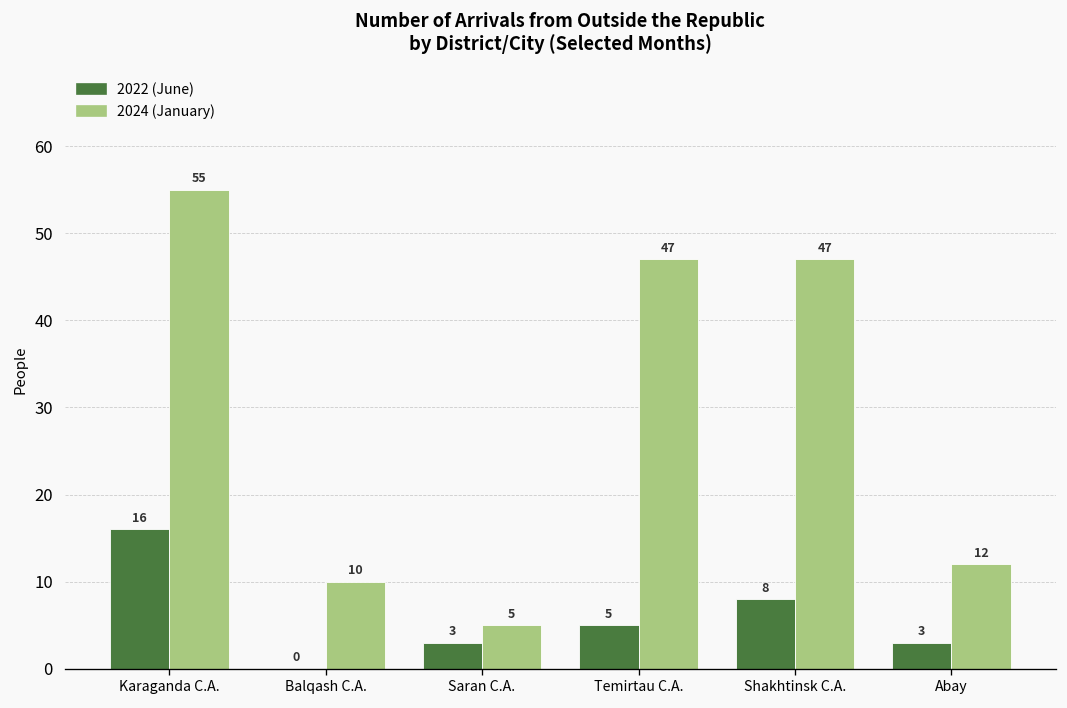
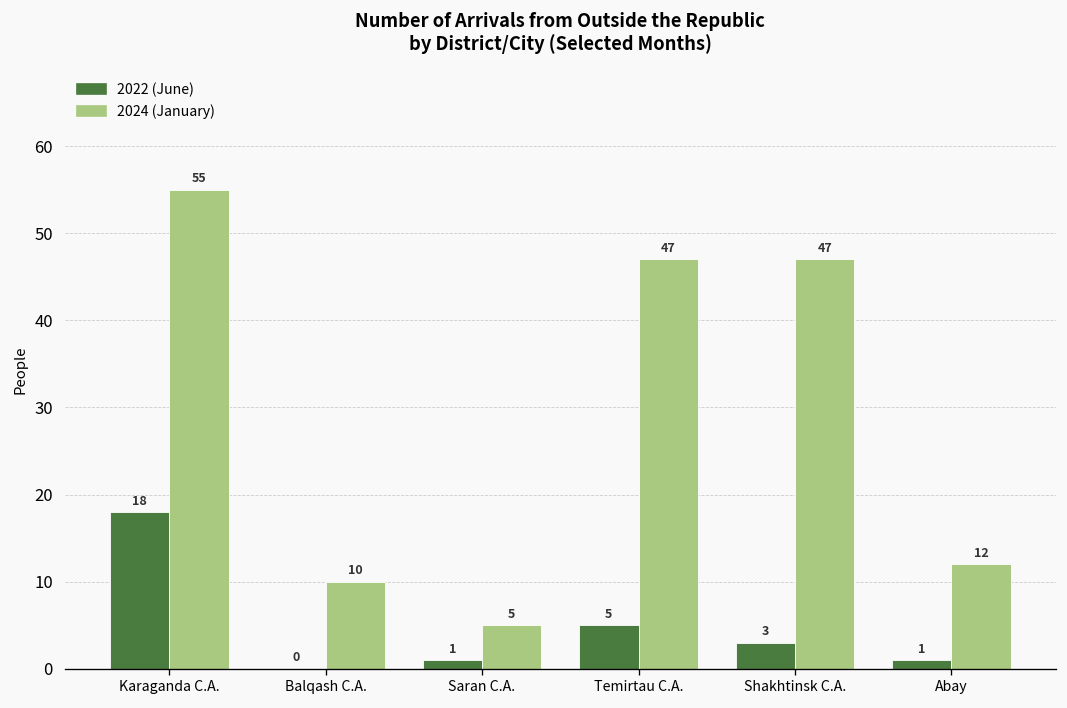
2022 (June), Karaganda C.A.: 16 -> 18
2022 (June), Saran C.A.: 3 -> 1
2022 (June), Shakhtinsk C.A.: 8 -> 3
2022 (June), Abay: 3 -> 1
